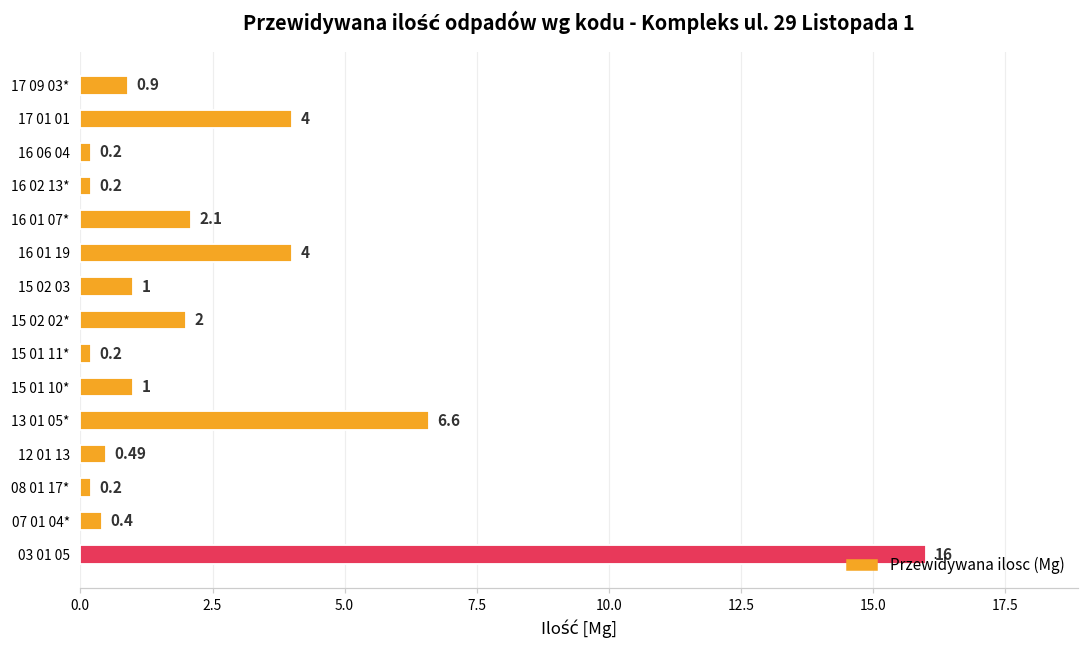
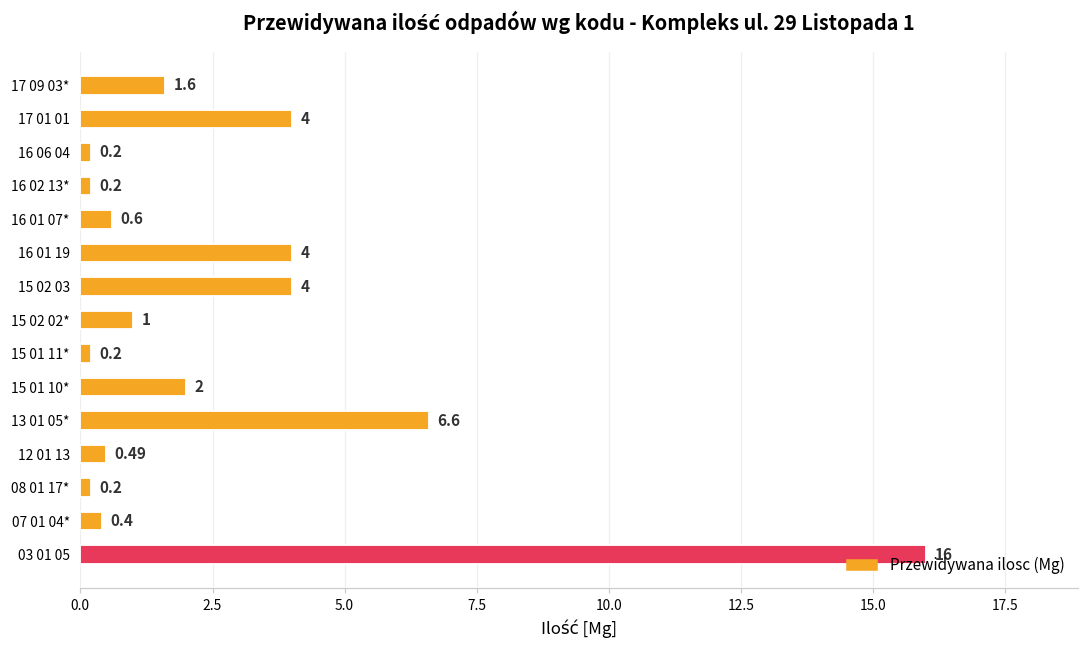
17 09 03*: 0.9 -> 1.6
16 01 07*: 2.1 -> 0.6
15 02 03: 1 -> 4
15 02 02*: 2 -> 1
15 01 10*: 1 -> 2
